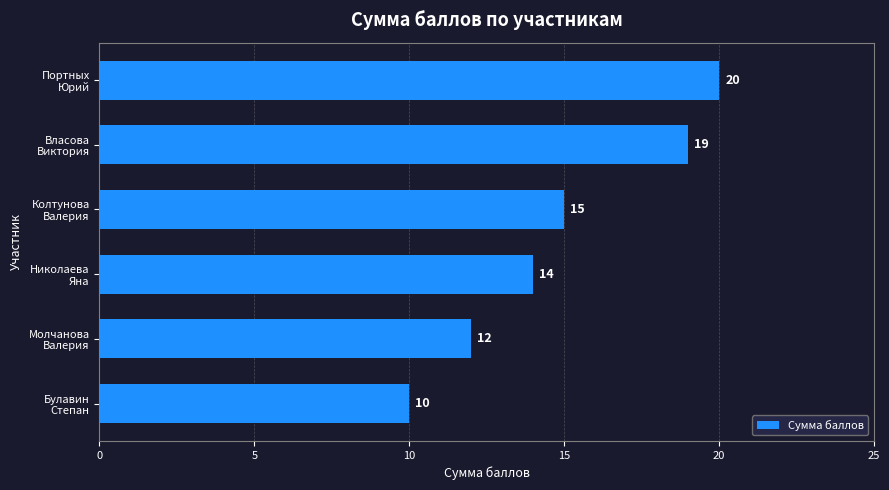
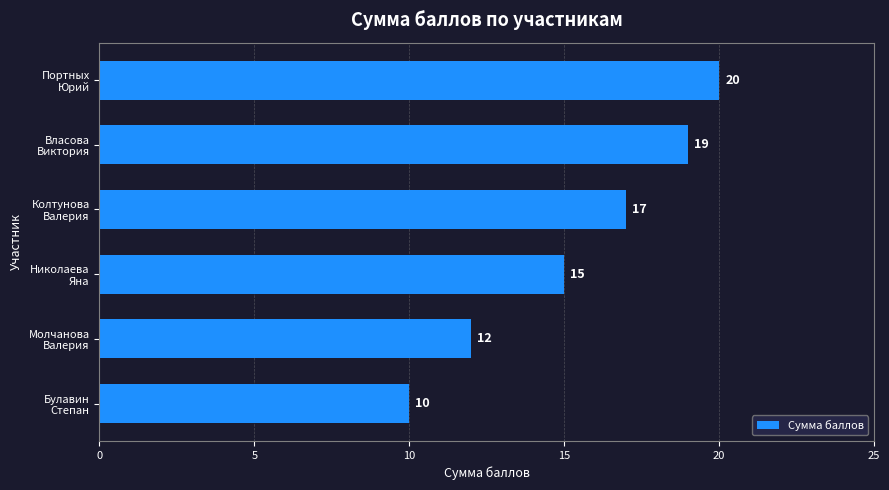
Колтунова Валерия: 15 -> 17
Николаева Яна: 14 -> 15
